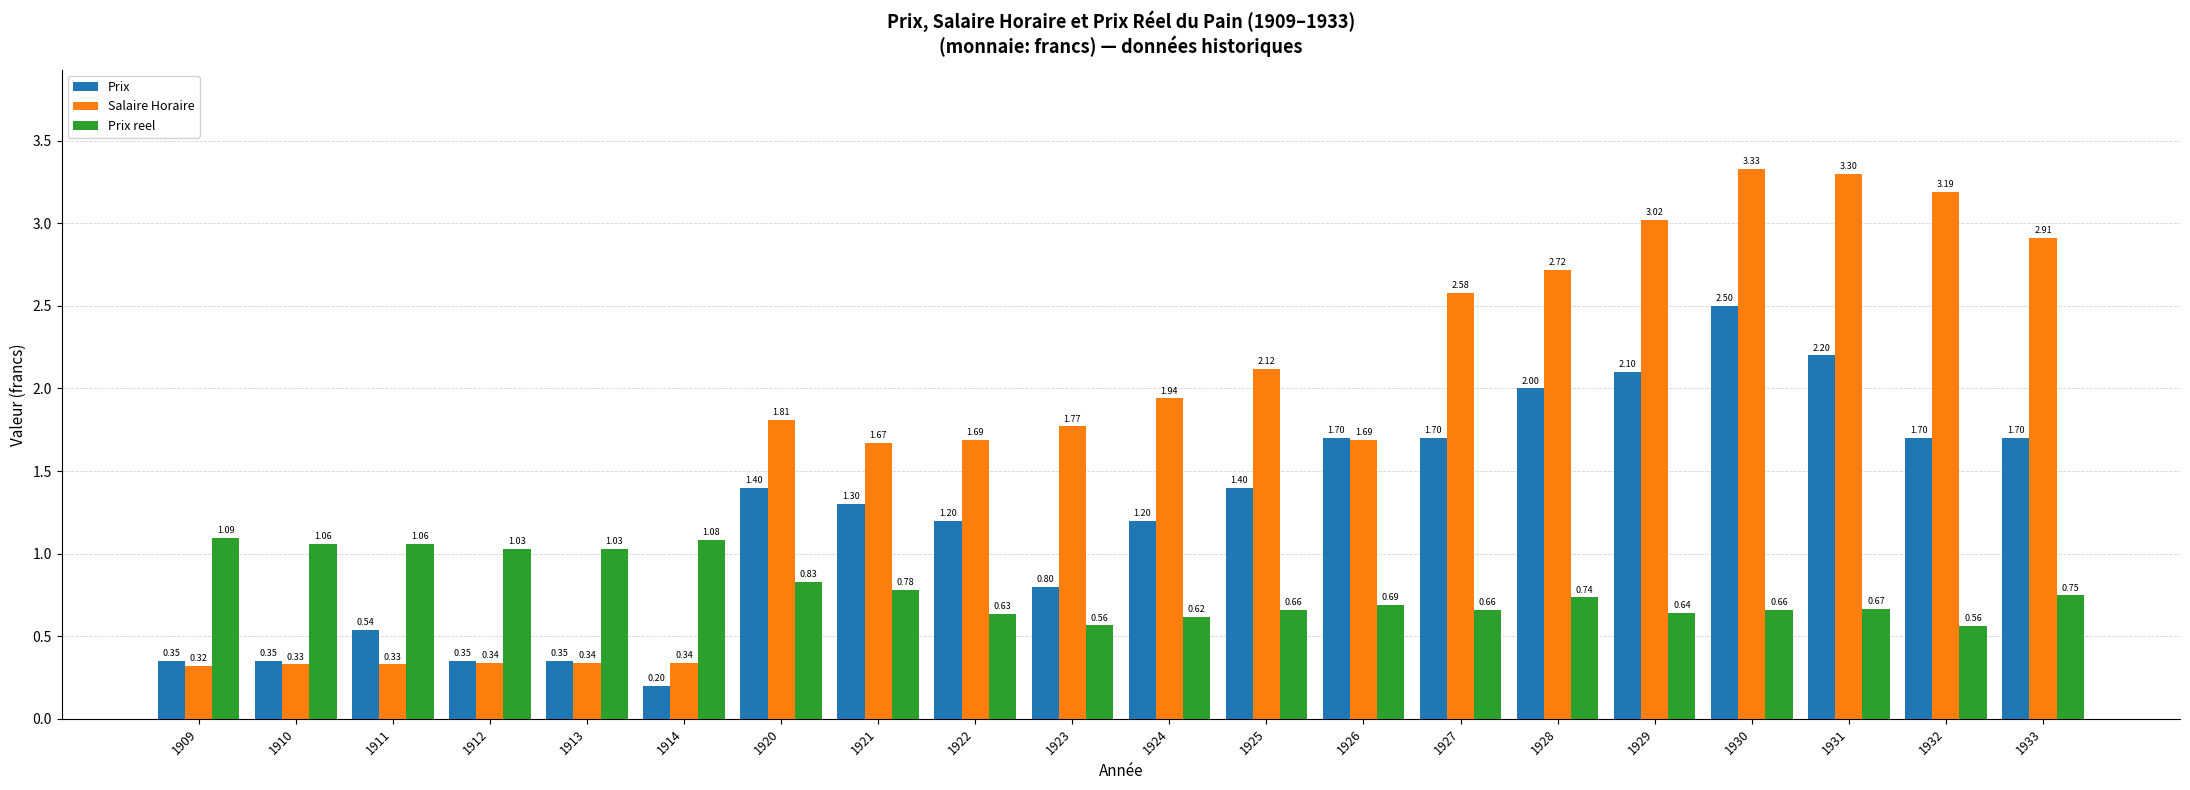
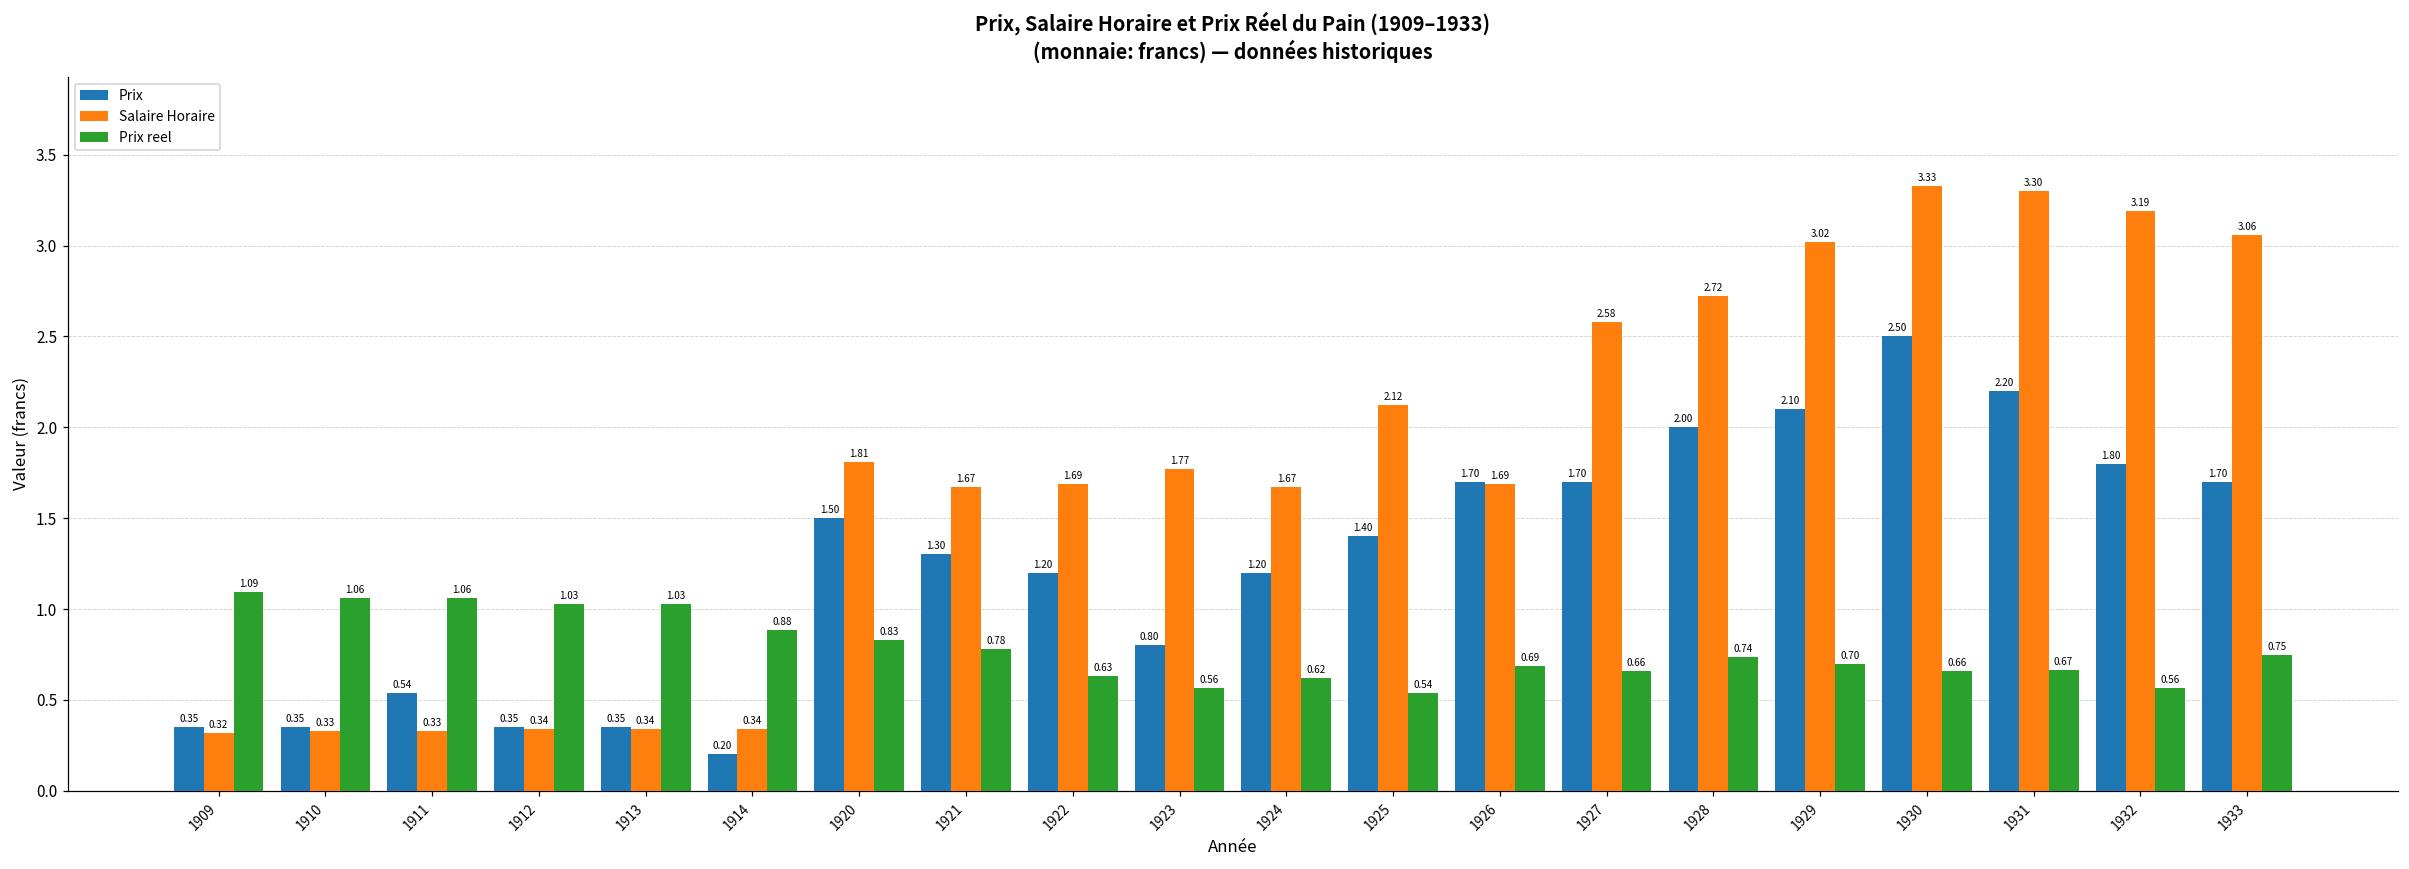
Prix reel, 1914: 1.08 -> 0.88
Prix, 1920: 1.40 -> 1.50
Salaire Horaire, 1924: 1.94 -> 1.67
Prix reel, 1925: 0.66 -> 0.54
Prix reel, 1929: 0.64 -> 0.70
Prix, 1932: 1.70 -> 1.80
Salaire Horaire, 1933: 2.91 -> 3.06
